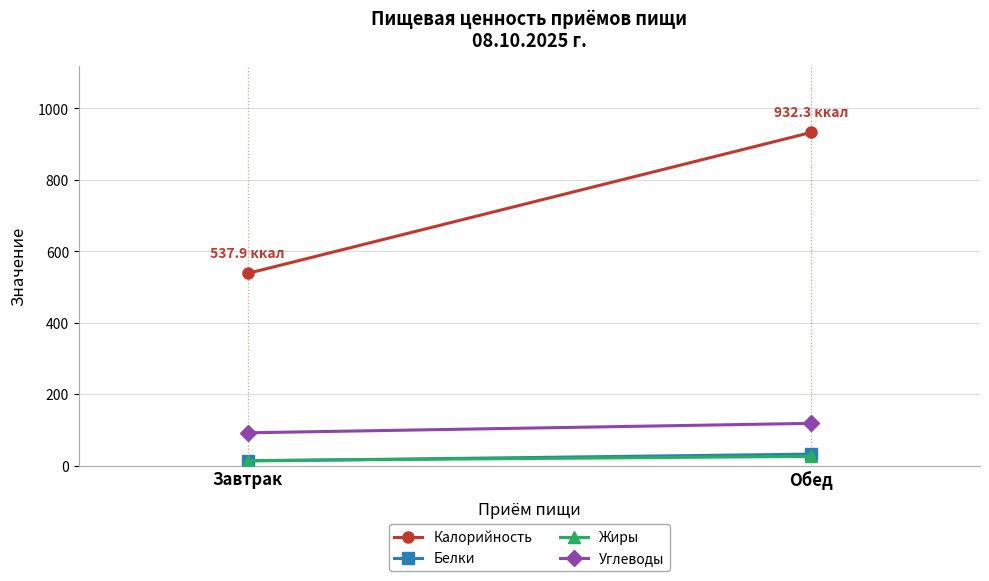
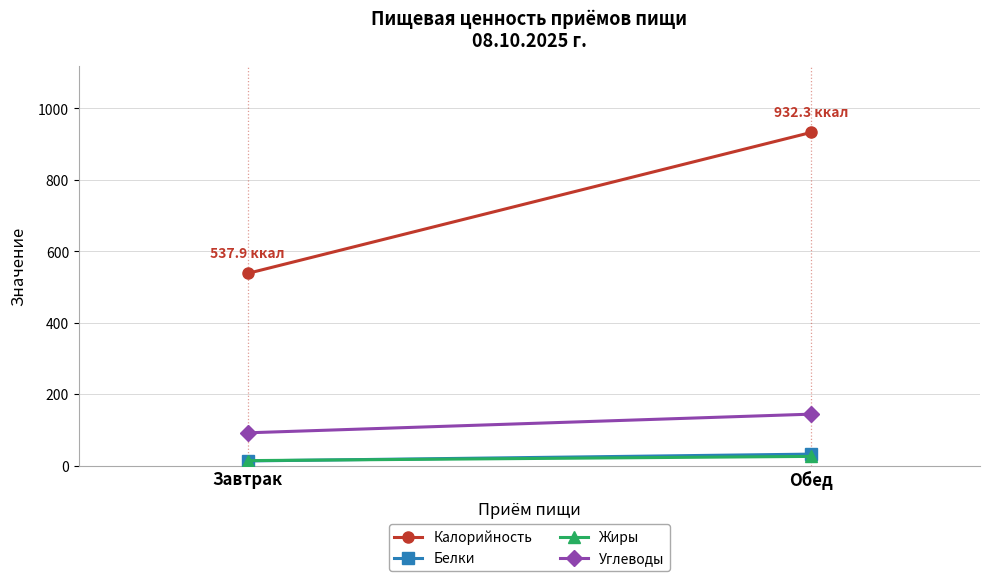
Углеводы, Обед: 120 -> 140
